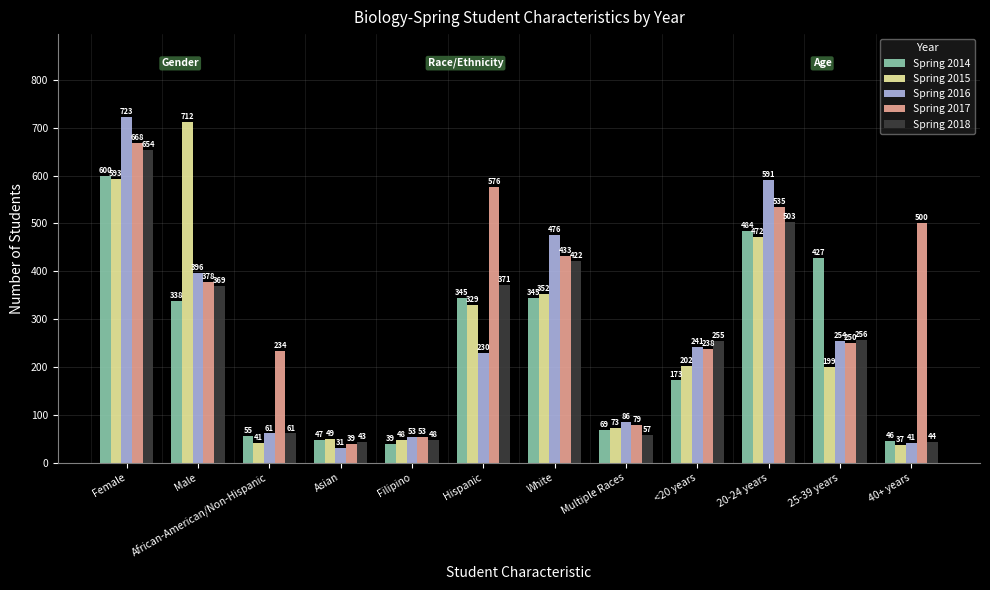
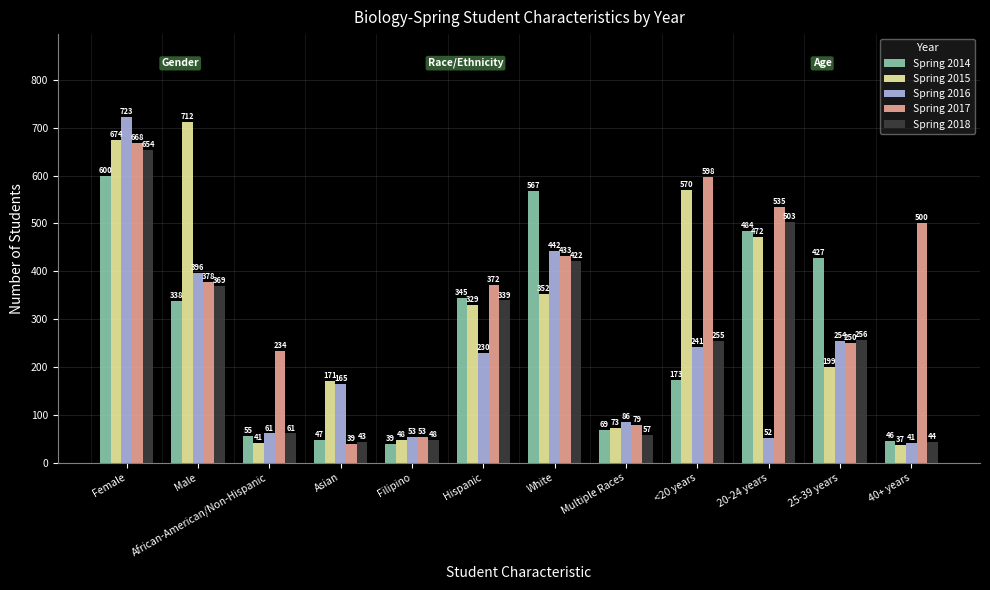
Spring 2015, Female: 593 -> 674
Spring 2015, Asian: 49 -> 171
Spring 2016, Asian: 31 -> 165
Spring 2017, Hispanic: 576 -> 372
Spring 2018, Hispanic: 371 -> 339
Spring 2014, White: 345 -> 567
Spring 2016, White: 476 -> 442
Spring 2015, <20 years: 202 -> 570
Spring 2017, <20 years: 238 -> 598
Spring 2016, 20-24 years: 591 -> 52
